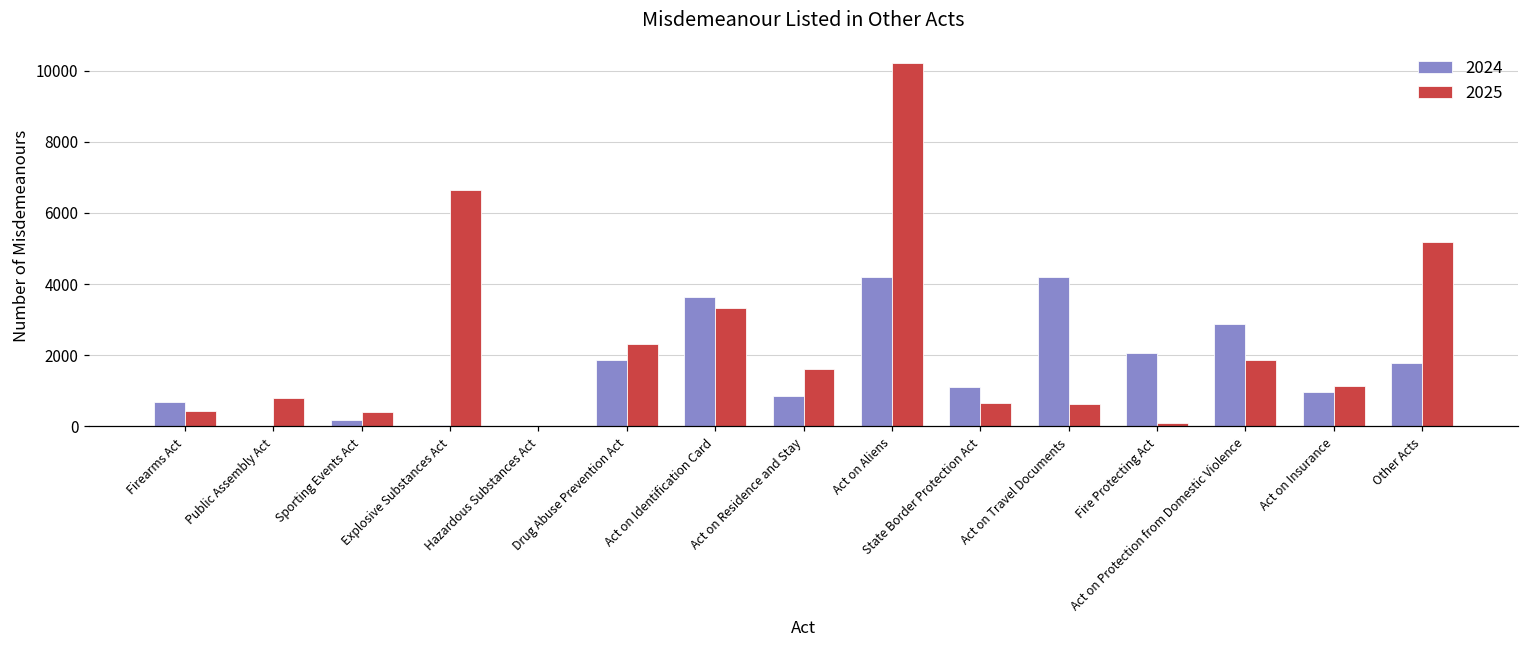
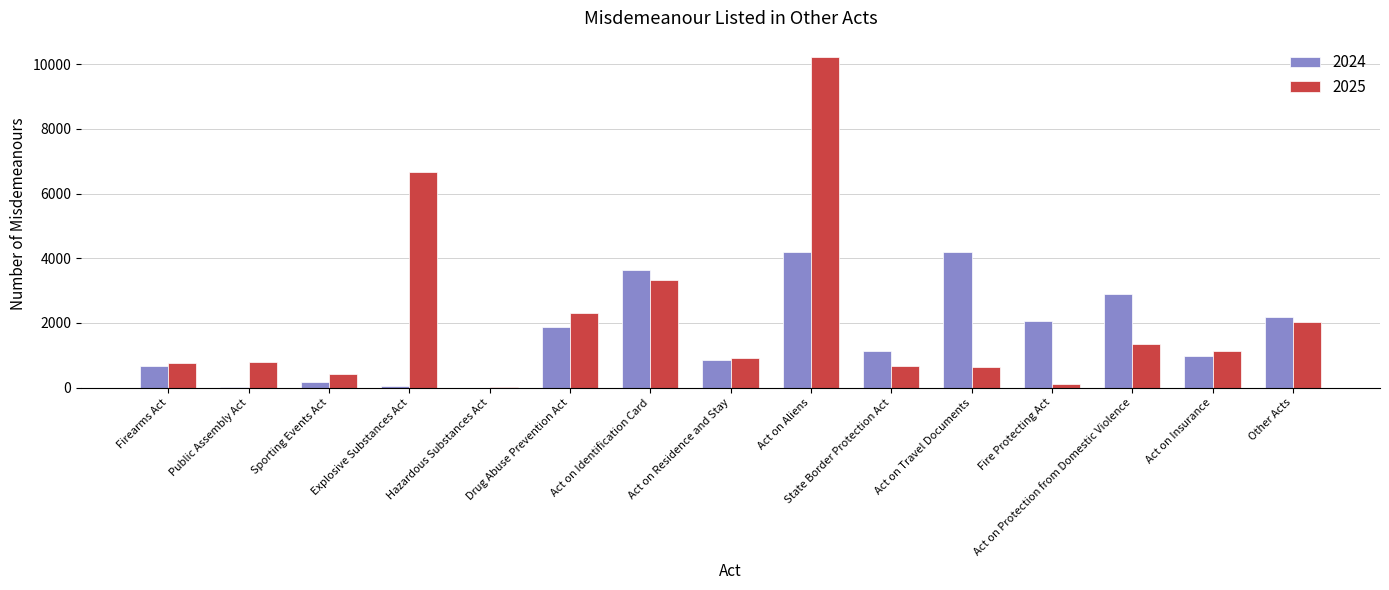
2025, Firearms Act: 400 -> 800
2025, Act on Residence and Stay: 1600 -> 900
2025, Act on Protection from Domestic Violence: 1900 -> 1300
2024, Other Acts: 1800 -> 2200
2025, Other Acts: 5200 -> 2000
